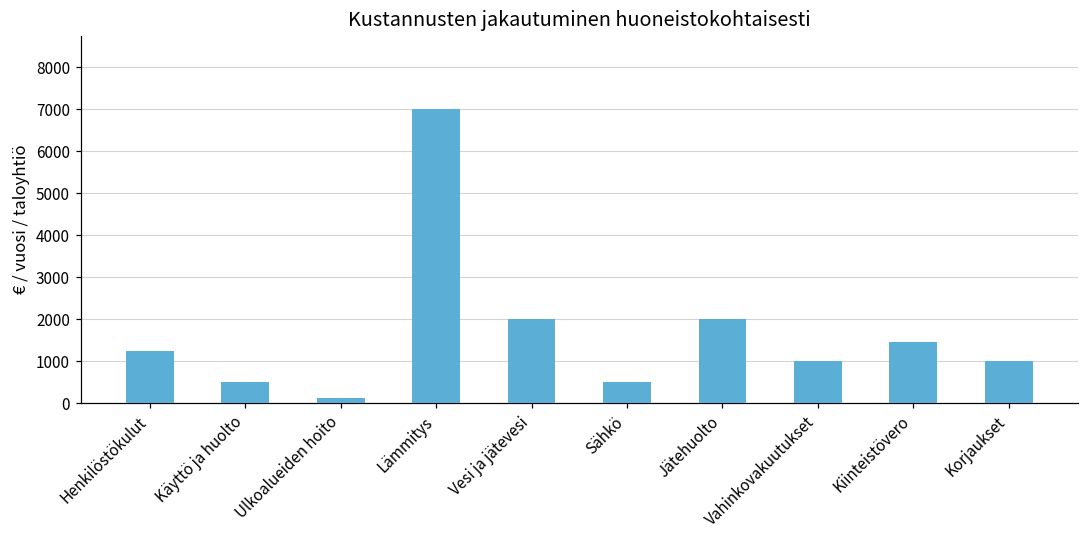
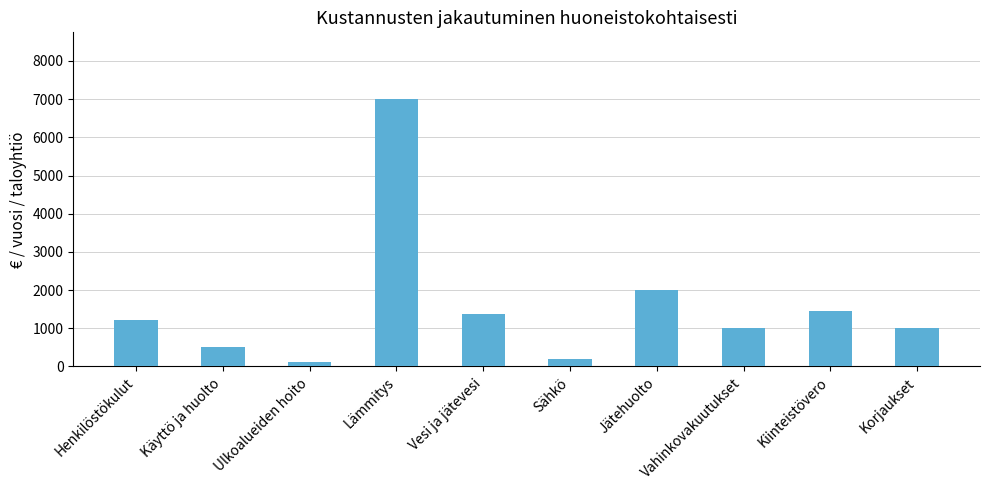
Vesi ja jätevesi: 2000 -> 1400
Sähkö: 500 -> 200
